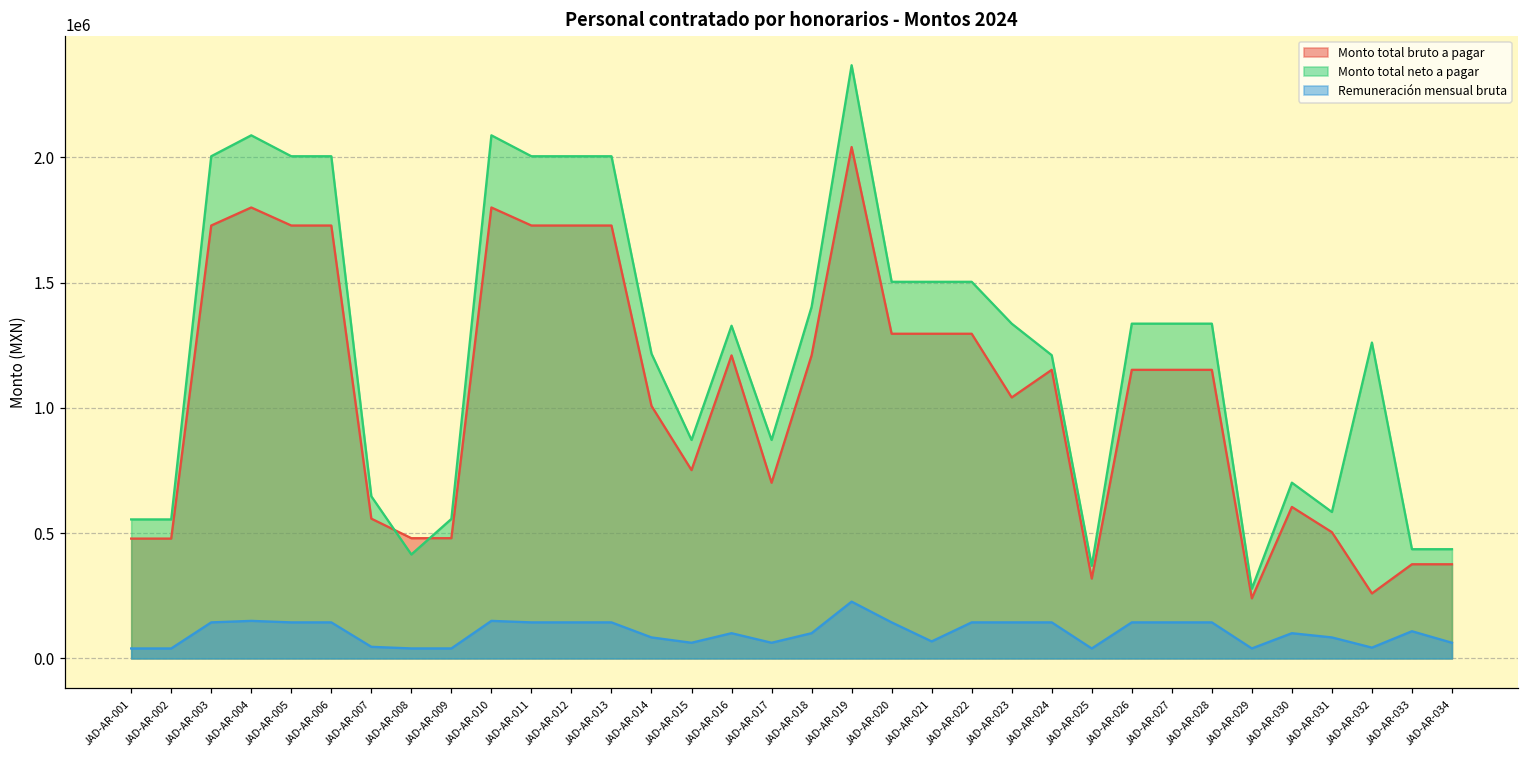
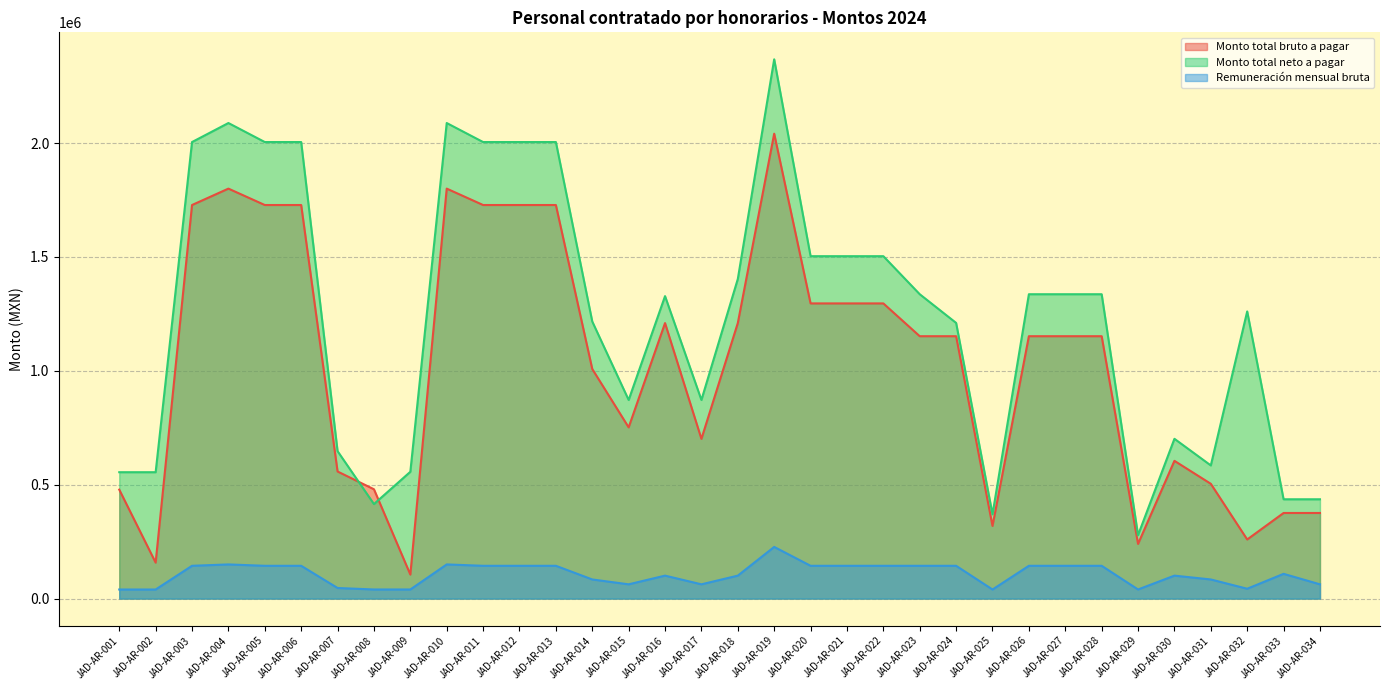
Monto total bruto a pagar, JAD-AR-002: 480000 -> 160000
Monto total bruto a pagar, JAD-AR-009: 480000 -> 110000
Remuneración mensual bruta, JAD-AR-021: 70000 -> 140000
Monto total bruto a pagar, JAD-AR-023: 1040000 -> 1150000
